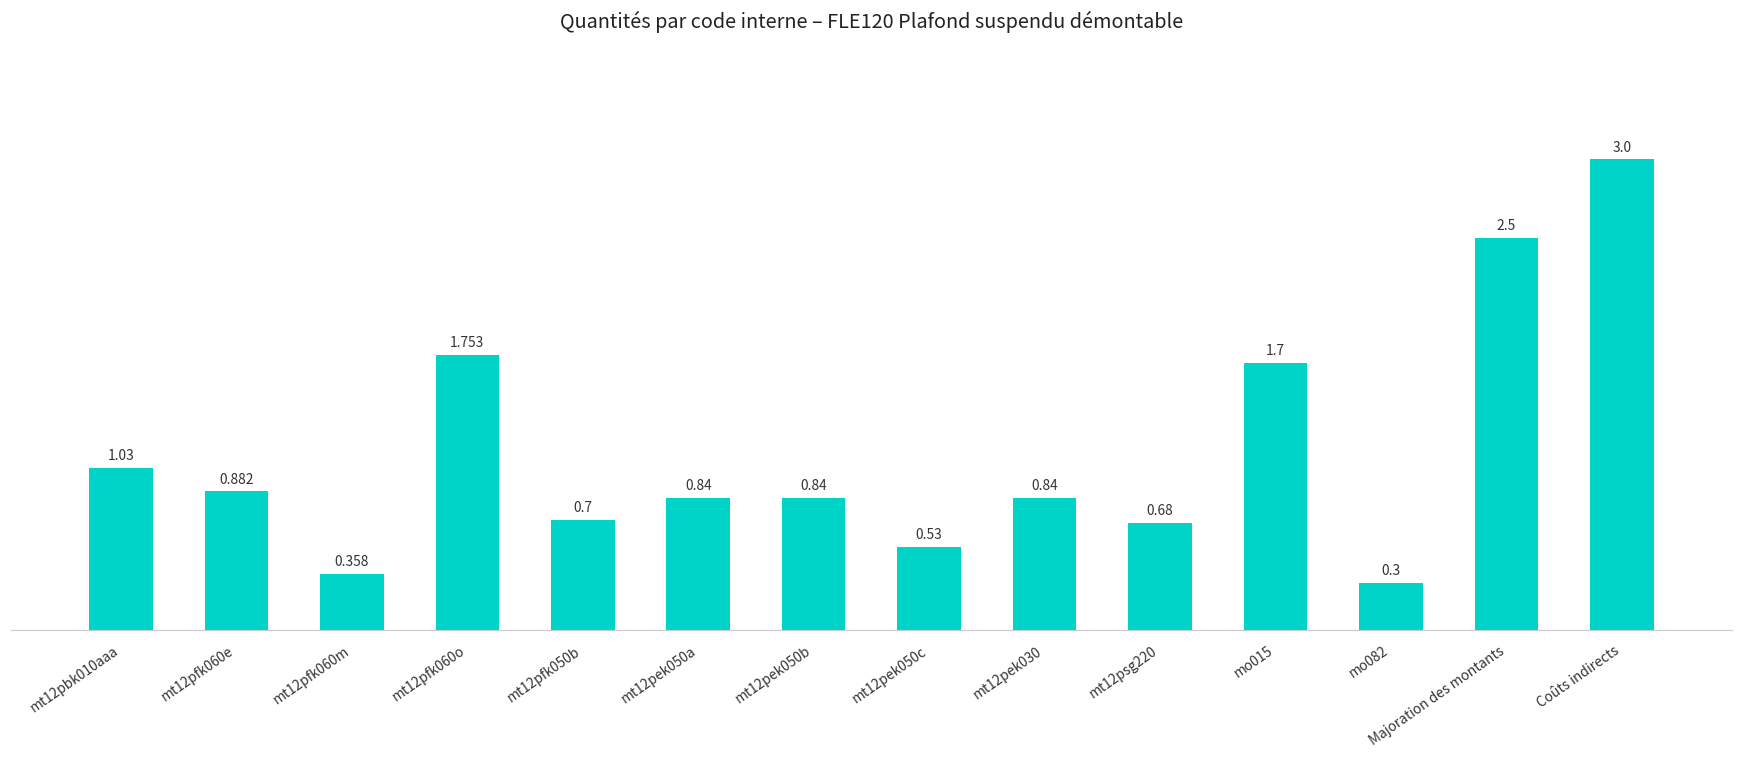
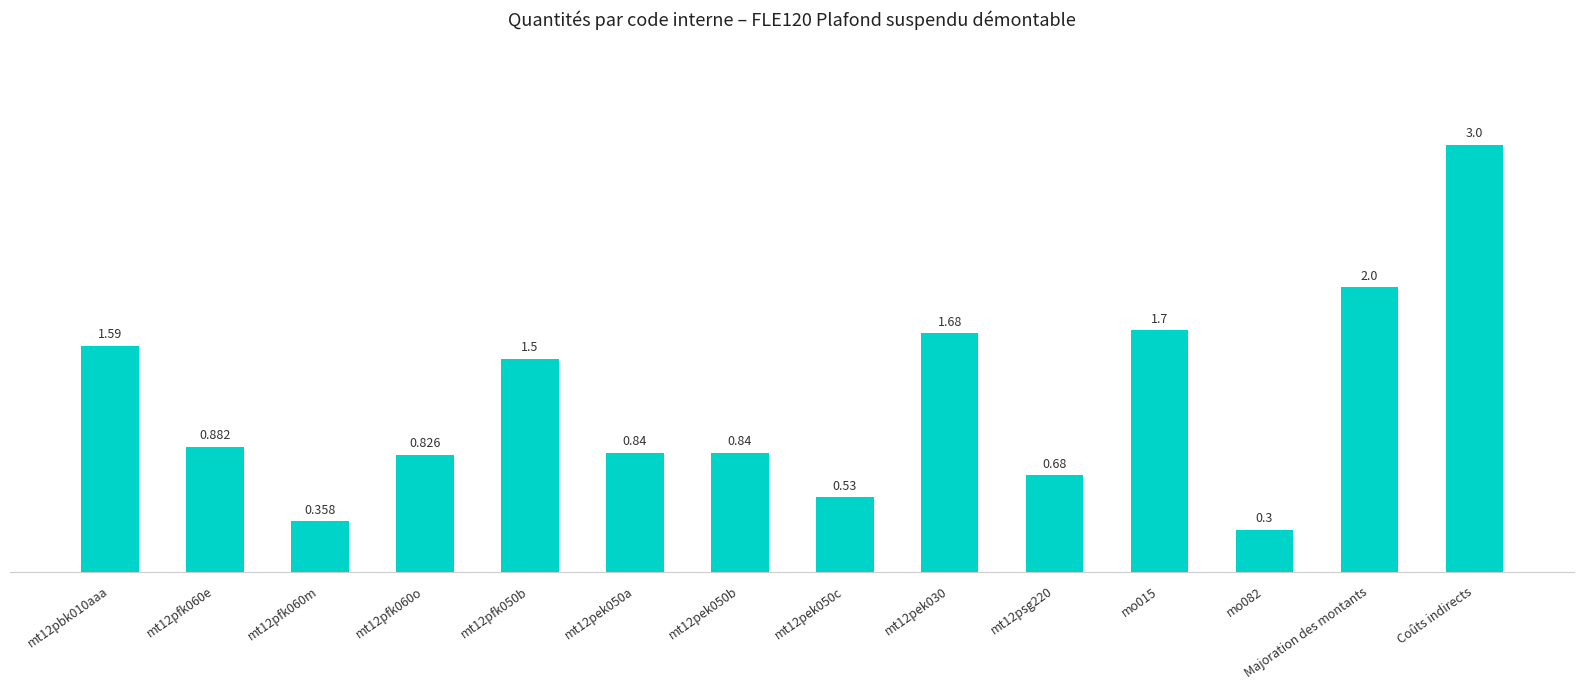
mt12pbk010aaa: 1.03 -> 1.59
mt12pfk060o: 1.753 -> 0.826
mt12pfk050b: 0.7 -> 1.5
mt12pek030: 0.84 -> 1.68
Majoration des montants: 2.5 -> 2.0
